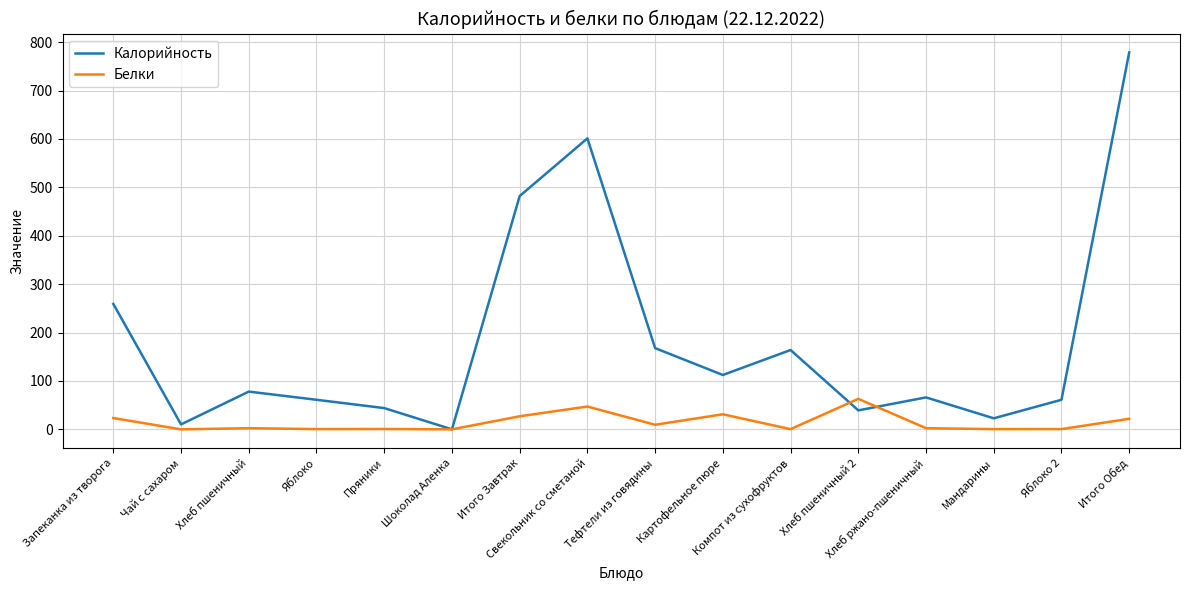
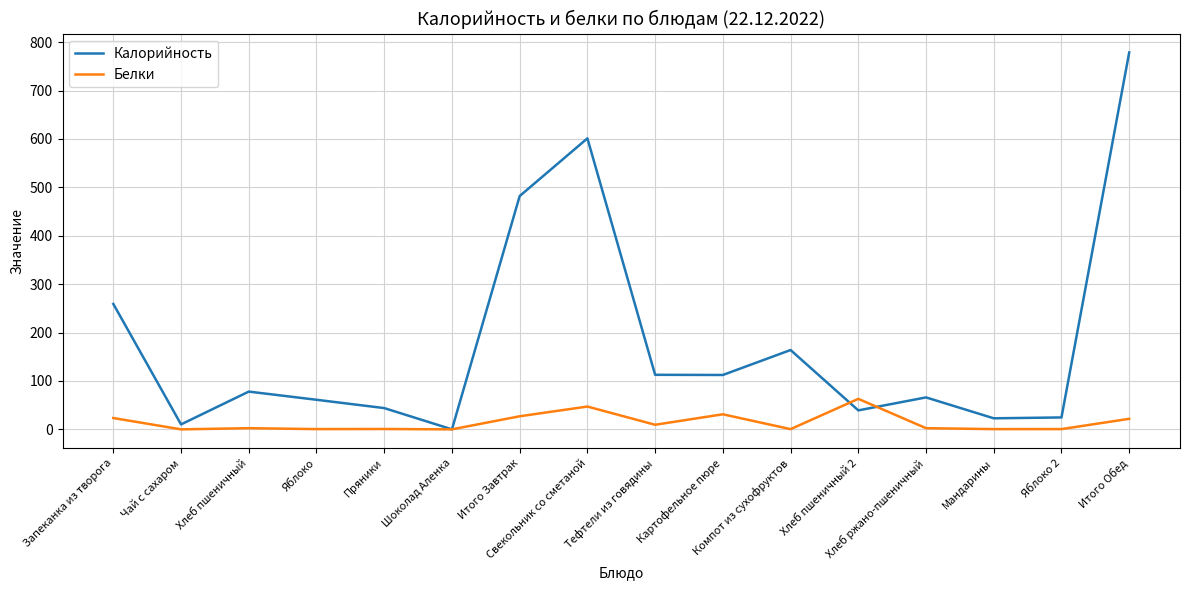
Калорийность, Тефтели из говядины: 170 -> 110
Калорийность, Яблоко 2: 60 -> 20
